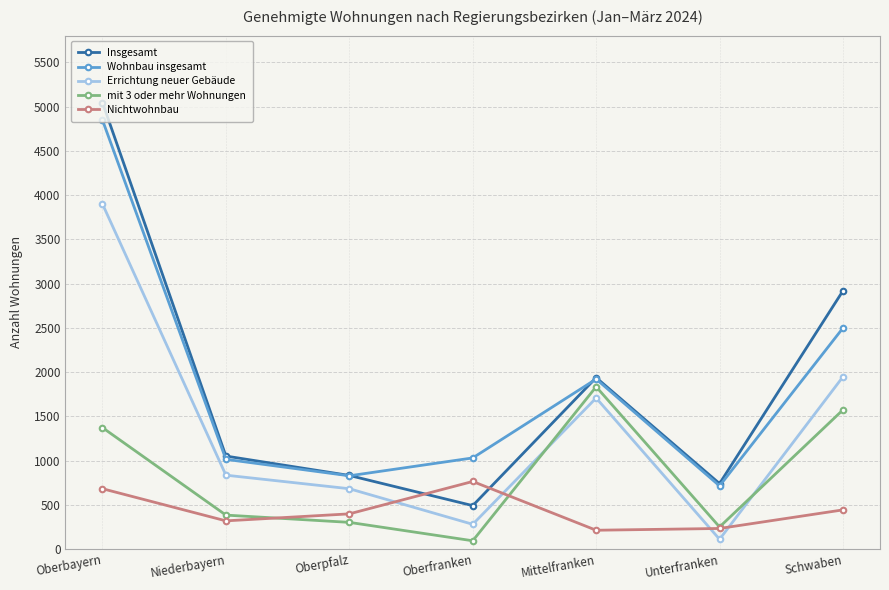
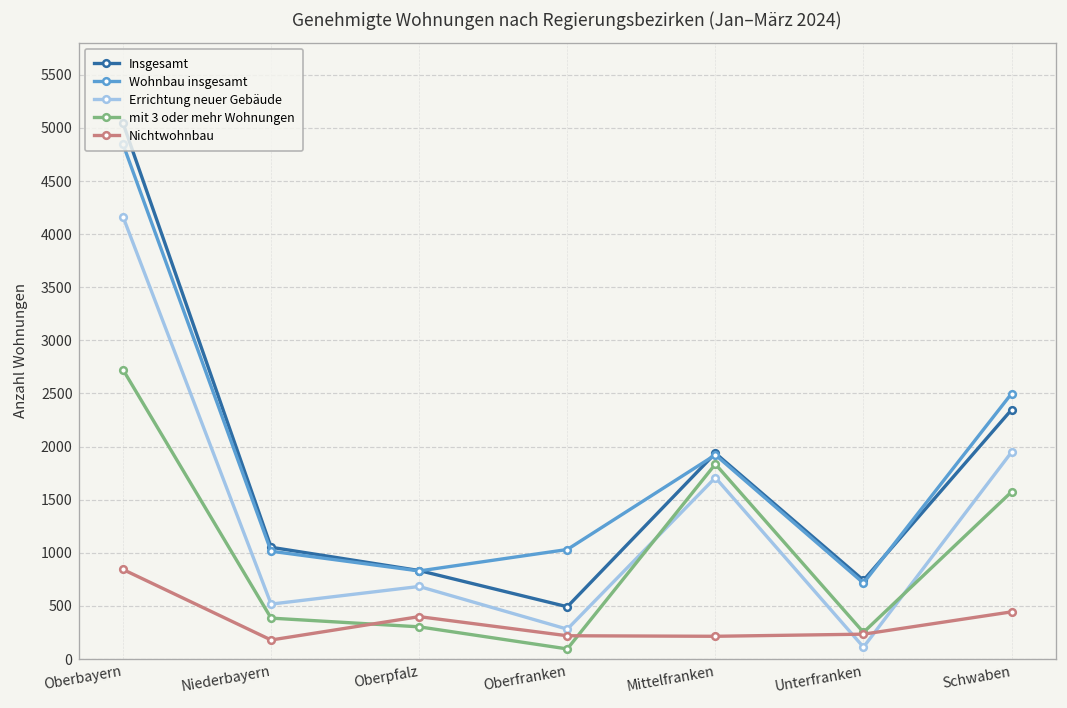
Errichtung neuer Gebäude, Oberbayern: 3900 -> 4200
mit 3 oder mehr Wohnungen, Oberbayern: 1400 -> 2700
Nichtwohnbau, Oberbayern: 700 -> 800
Errichtung neuer Gebäude, Niederbayern: 800 -> 500
Nichtwohnbau, Niederbayern: 300 -> 200
Nichtwohnbau, Oberfranken: 800 -> 200
Insgesamt, Schwaben: 2900 -> 2300
